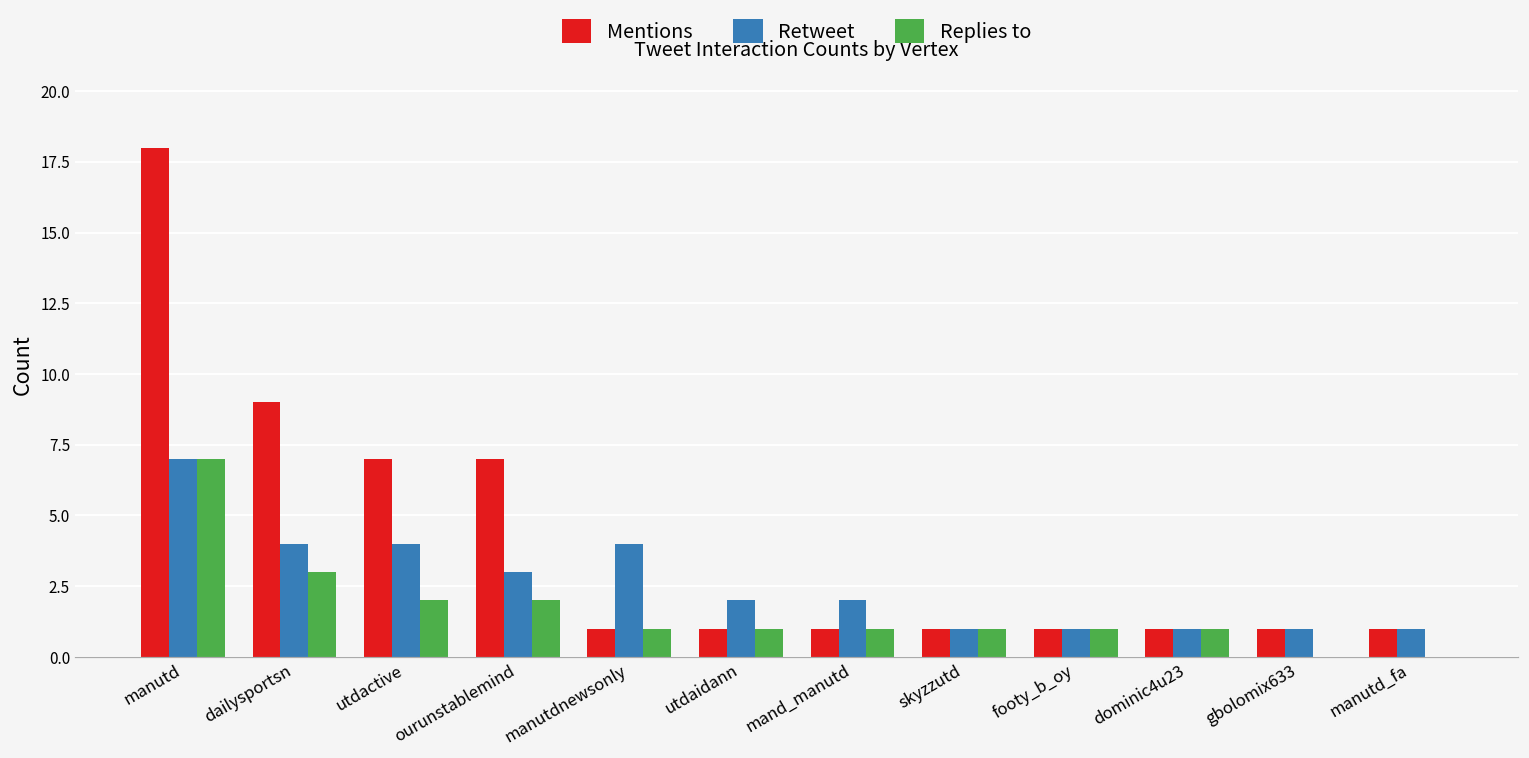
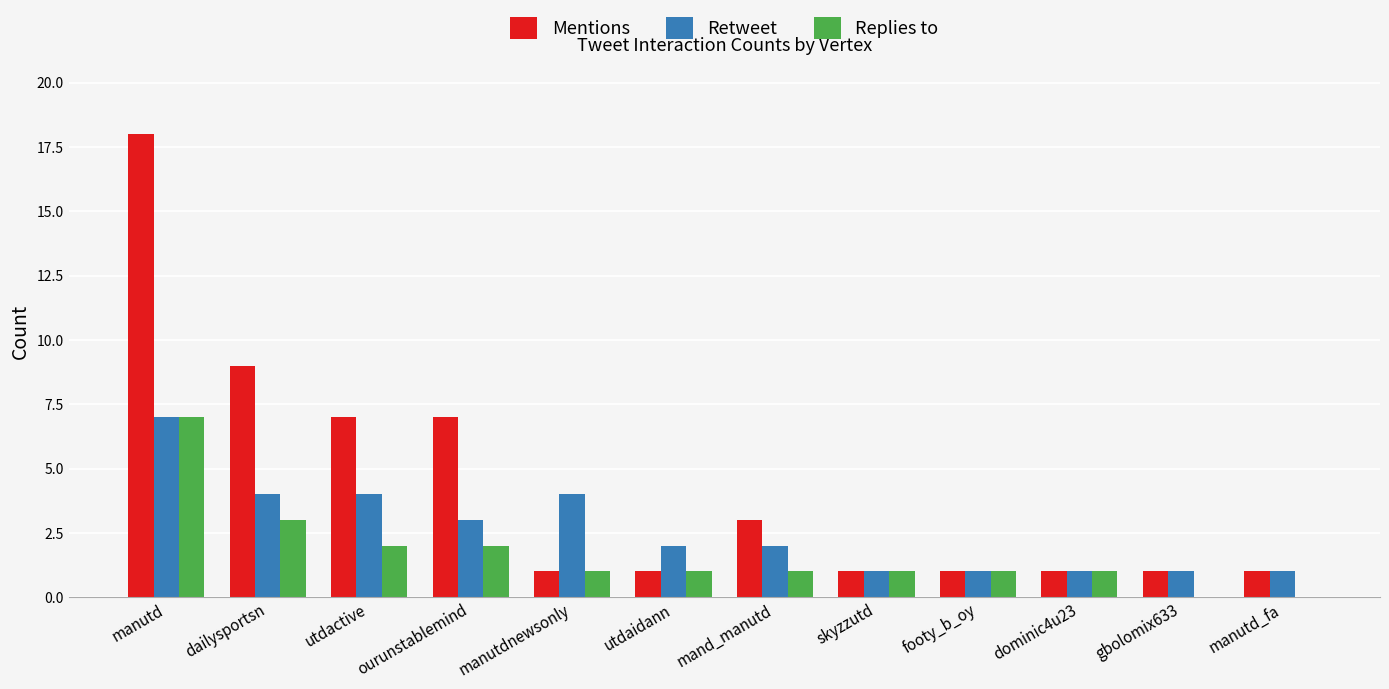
Mentions, mand_manutd: 1 -> 3
